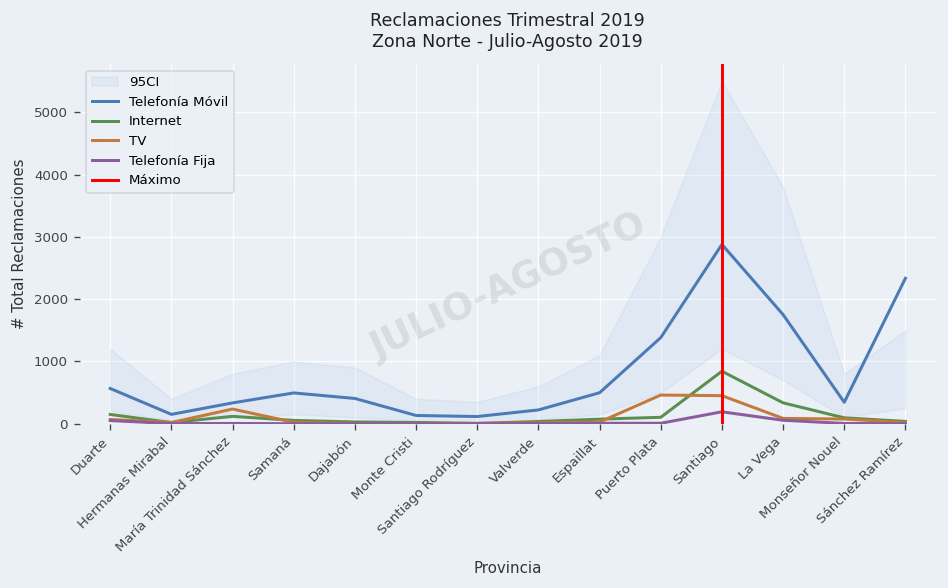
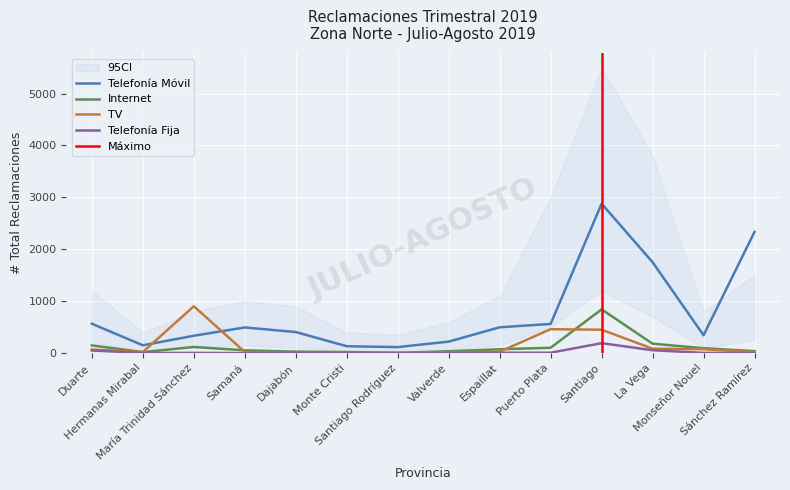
TV, María Trinidad Sánchez: 200 -> 900
Telefonía Móvil, Puerto Plata: 1400 -> 600
Internet, La Vega: 300 -> 200
